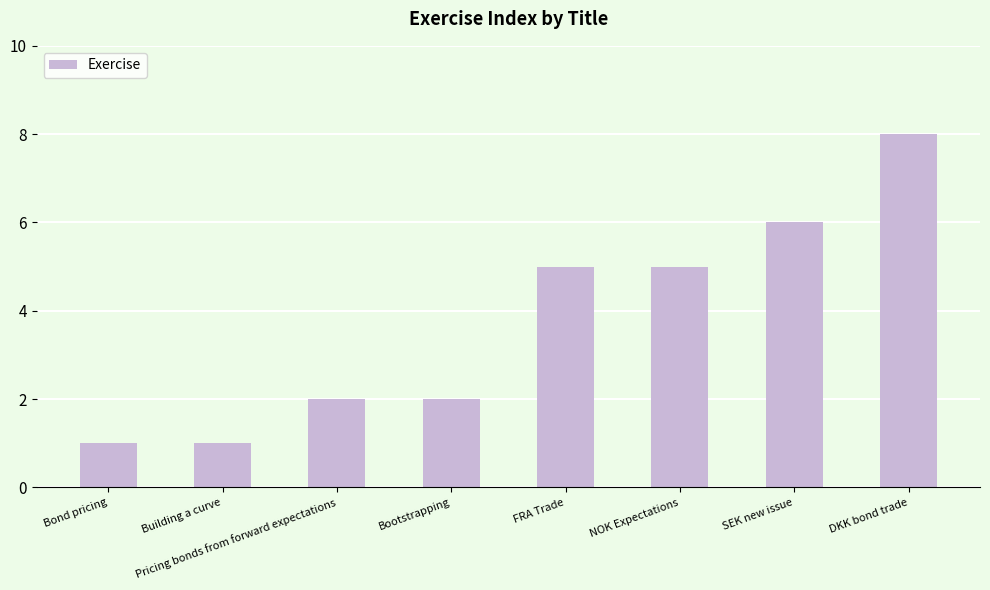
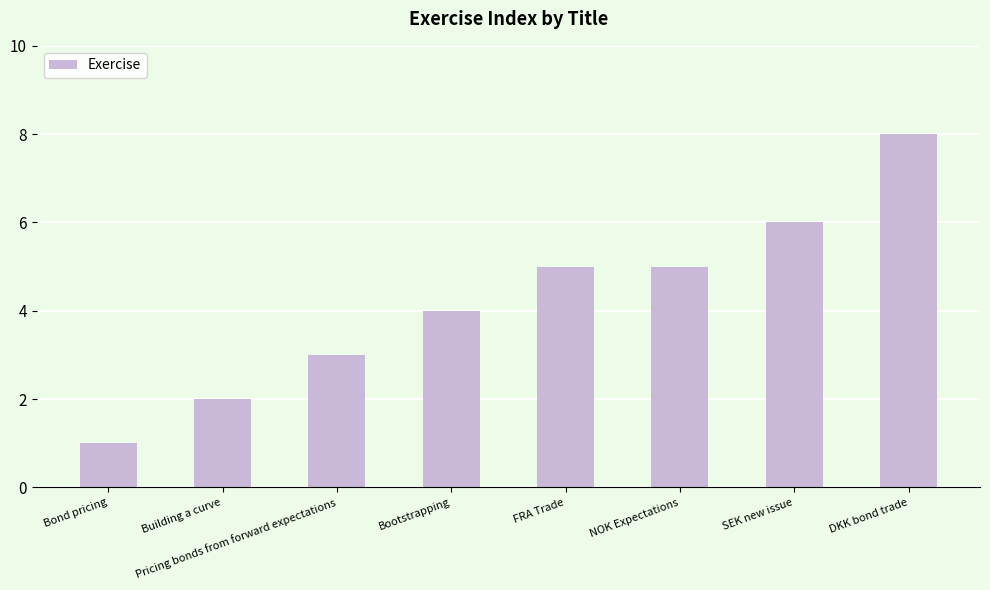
Building a curve: 1 -> 2
Pricing bonds from forward expectations: 2 -> 3
Bootstrapping: 2 -> 4
